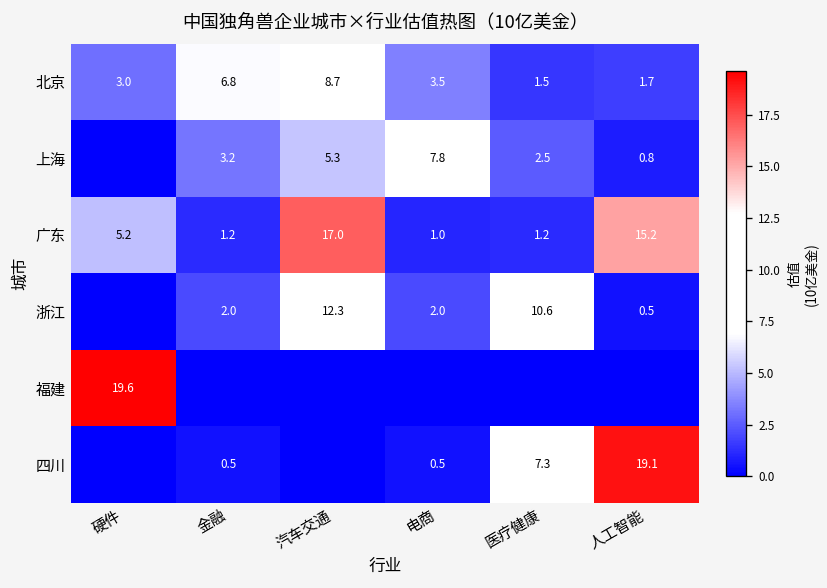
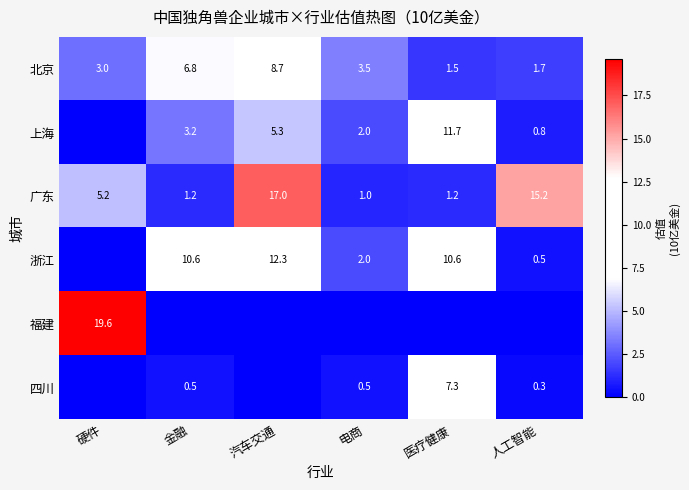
上海, 电商: 7.8 -> 2.0
上海, 医疗健康: 2.5 -> 11.7
浙江, 金融: 2.0 -> 10.6
四川, 人工智能: 19.1 -> 0.3
